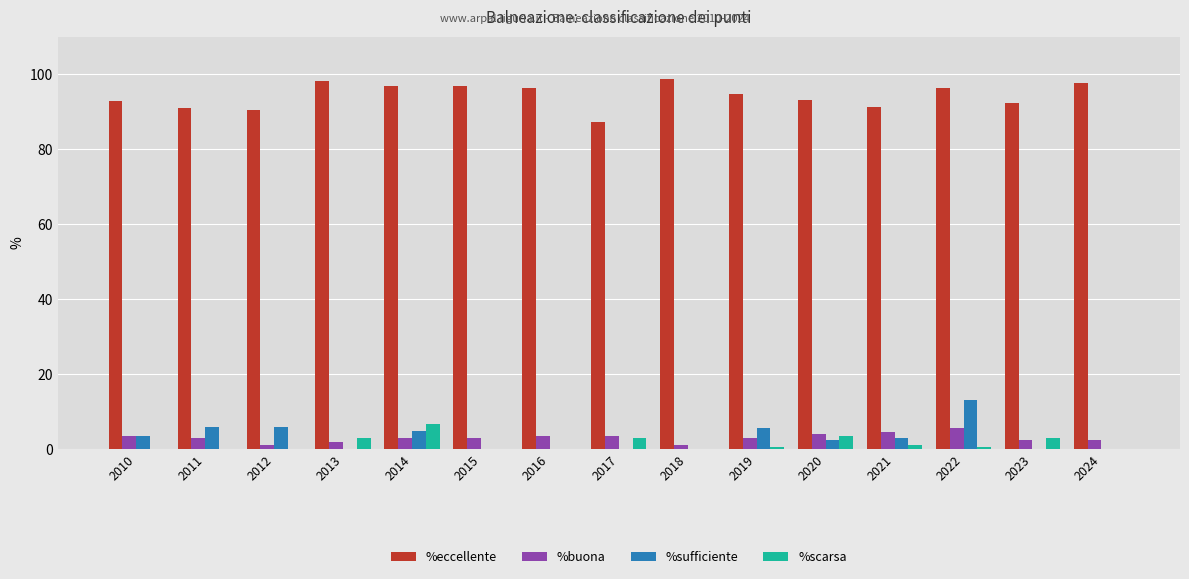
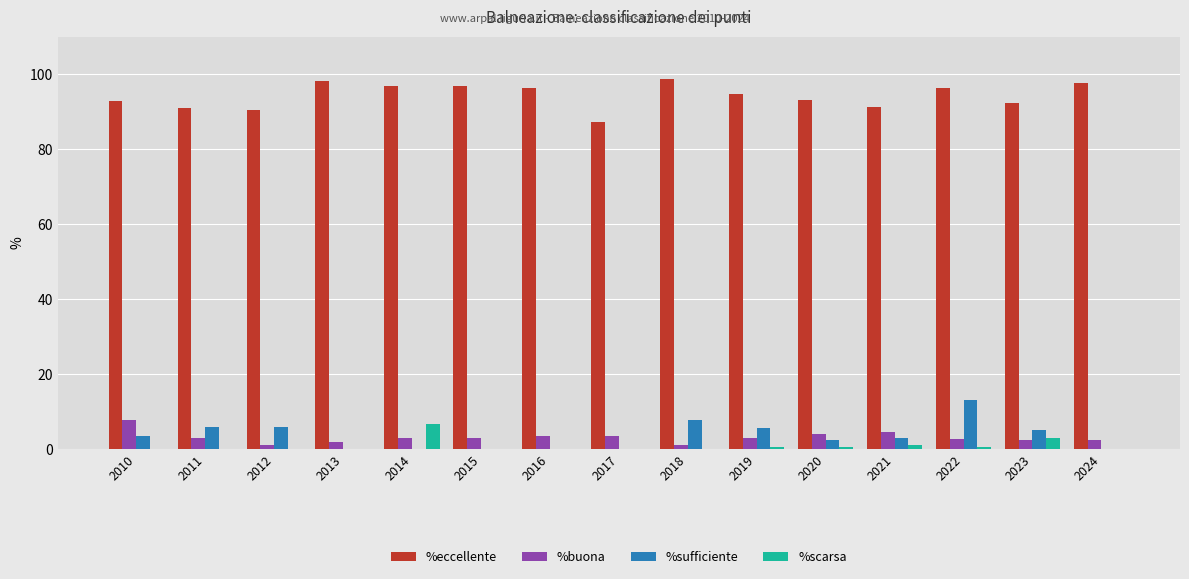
%buona, 2010: 4 -> 8
%scarsa, 2013: 3 -> 0
%sufficiente, 2014: 5 -> 0
%scarsa, 2017: 3 -> 0
%sufficiente, 2018: 0 -> 8
%scarsa, 2020: 4 -> 1
%buona, 2022: 6 -> 3
%sufficiente, 2023: 0 -> 5
